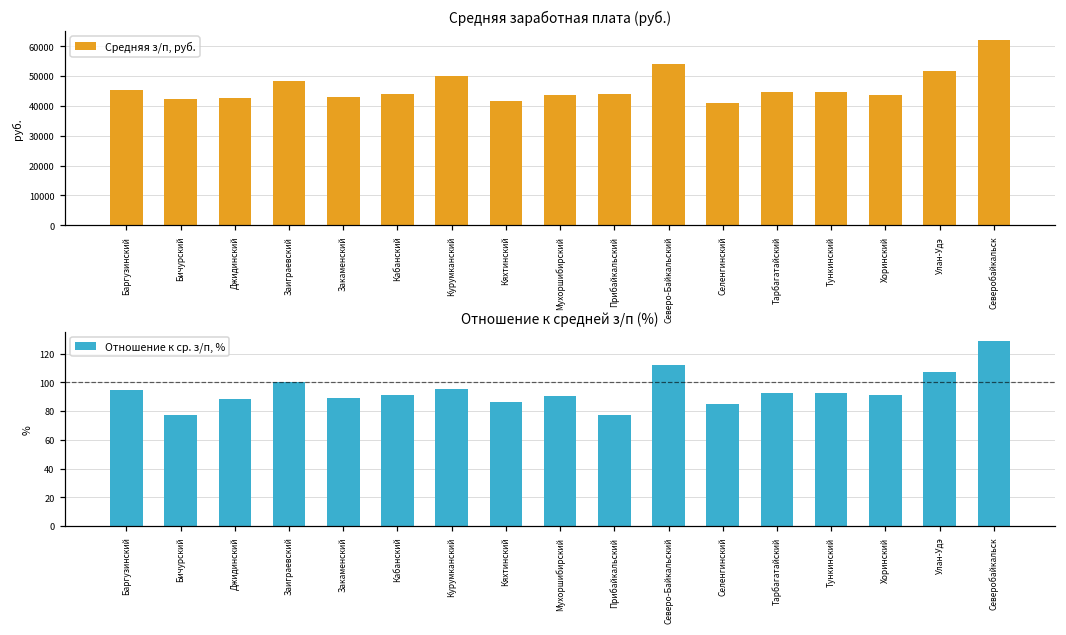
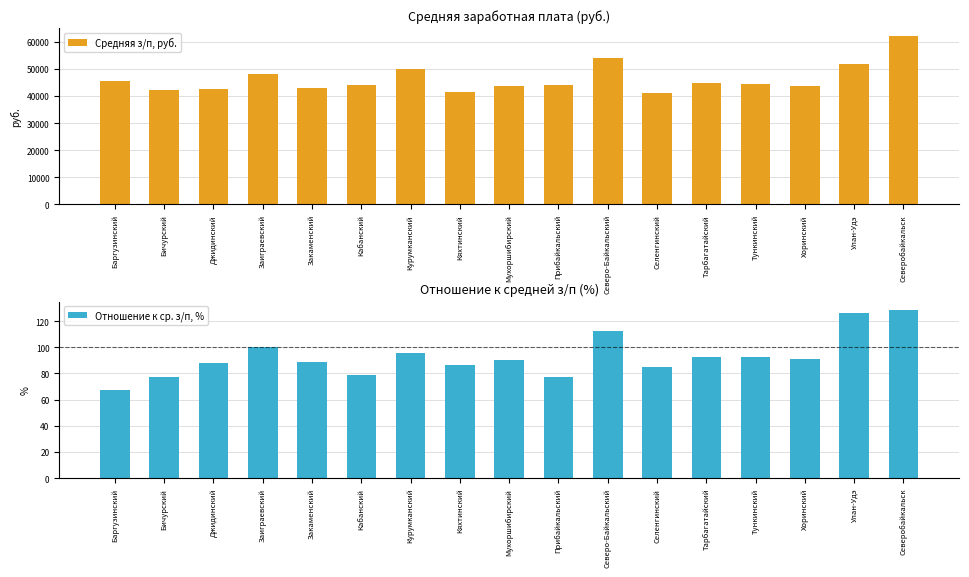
Отношение к средней з/п (%), Баргузинский: 94 -> 68
Отношение к средней з/п (%), Кабанский: 91 -> 79
Отношение к средней з/п (%), Улан-Удэ: 107 -> 126
